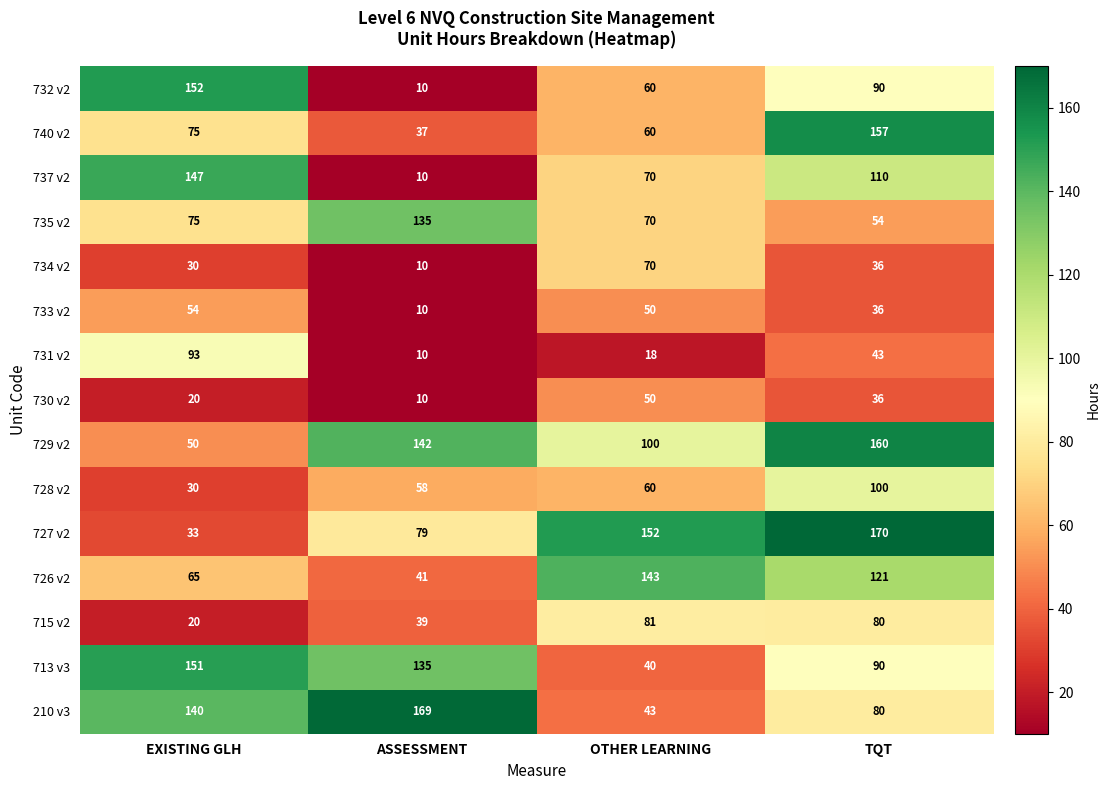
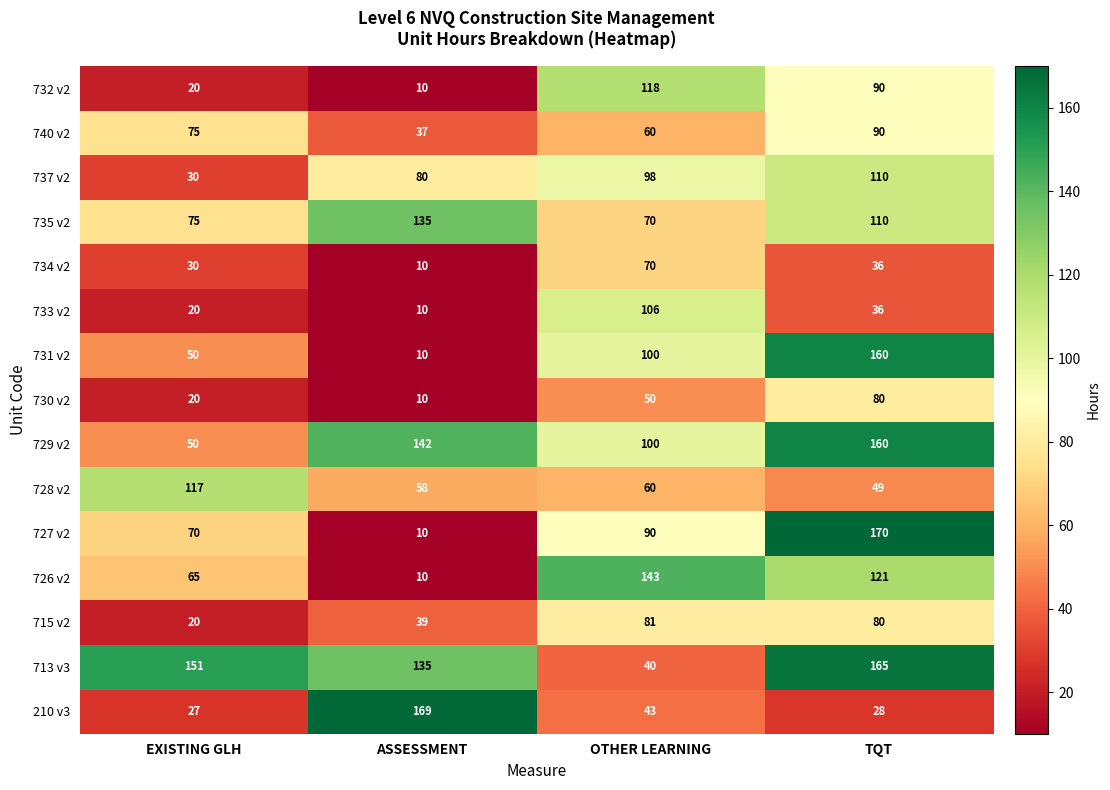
732 v2, EXISTING GLH: 152 -> 20
732 v2, OTHER LEARNING: 60 -> 118
740 v2, TQT: 157 -> 90
737 v2, EXISTING GLH: 147 -> 30
737 v2, ASSESSMENT: 10 -> 80
737 v2, OTHER LEARNING: 70 -> 98
735 v2, TQT: 54 -> 110
733 v2, EXISTING GLH: 54 -> 20
733 v2, OTHER LEARNING: 50 -> 106
731 v2, EXISTING GLH: 93 -> 50
731 v2, OTHER LEARNING: 18 -> 100
731 v2, TQT: 43 -> 160
730 v2, TQT: 36 -> 80
728 v2, EXISTING GLH: 30 -> 117
728 v2, TQT: 100 -> 49
727 v2, EXISTING GLH: 33 -> 70
727 v2, ASSESSMENT: 79 -> 10
727 v2, OTHER LEARNING: 152 -> 90
726 v2, ASSESSMENT: 41 -> 10
713 v3, TQT: 90 -> 165
210 v3, EXISTING GLH: 140 -> 27
210 v3, TQT: 80 -> 28
